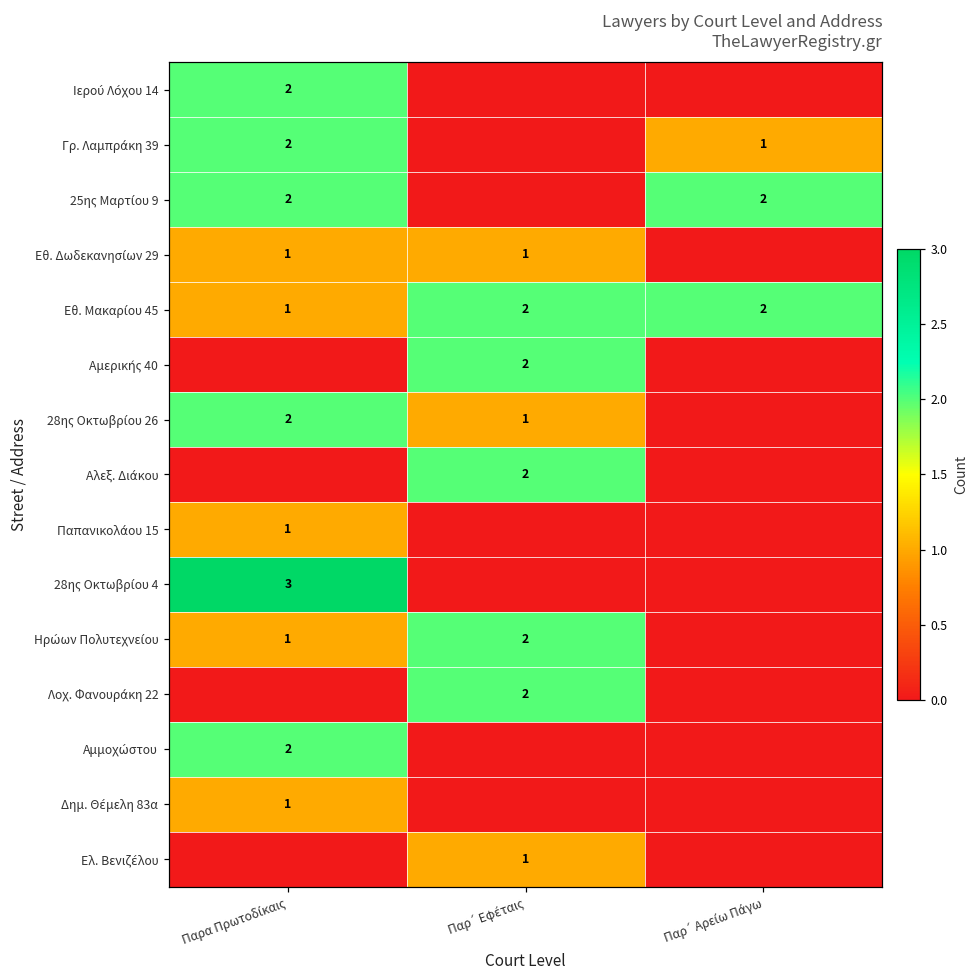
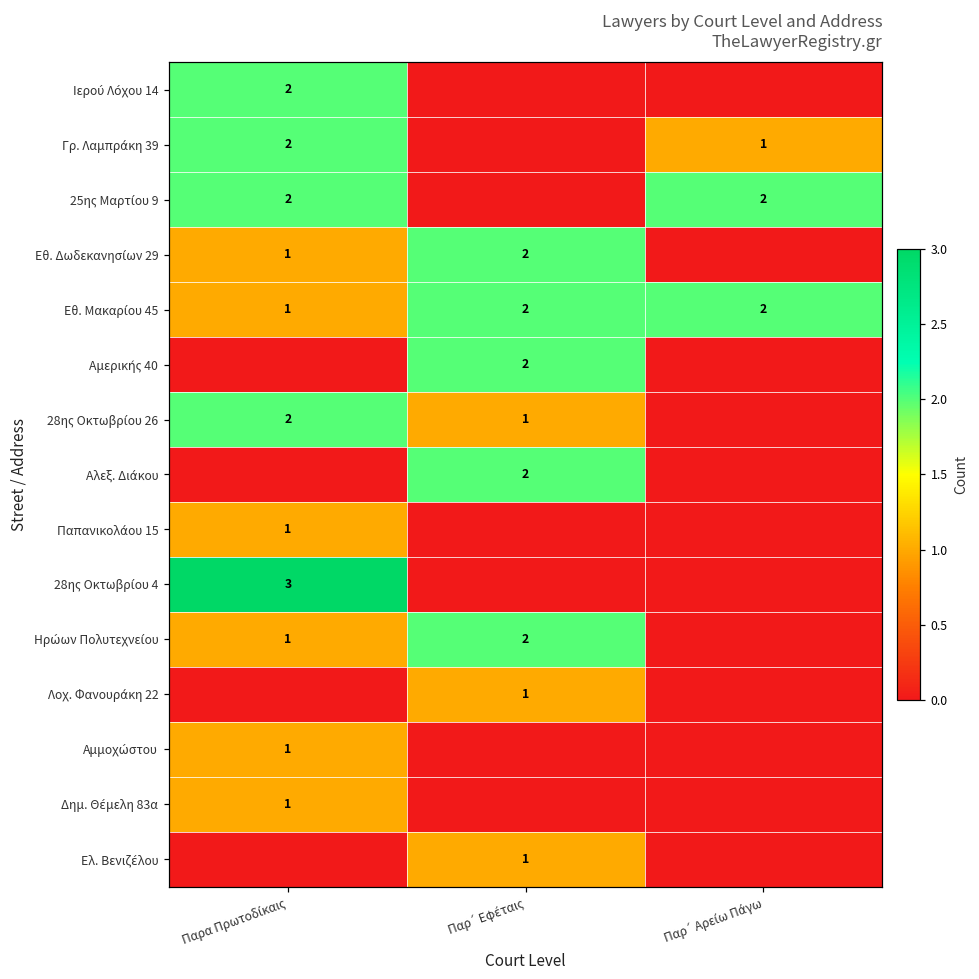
Εθ. Δωδεκανησίων 29, Παρ΄ Εφέταις: 1 -> 2
Λοχ. Φανουράκη 22, Παρ΄ Εφέταις: 2 -> 1
Αμμοχώστου, Παρα Πρωτοδίκαις: 2 -> 1
